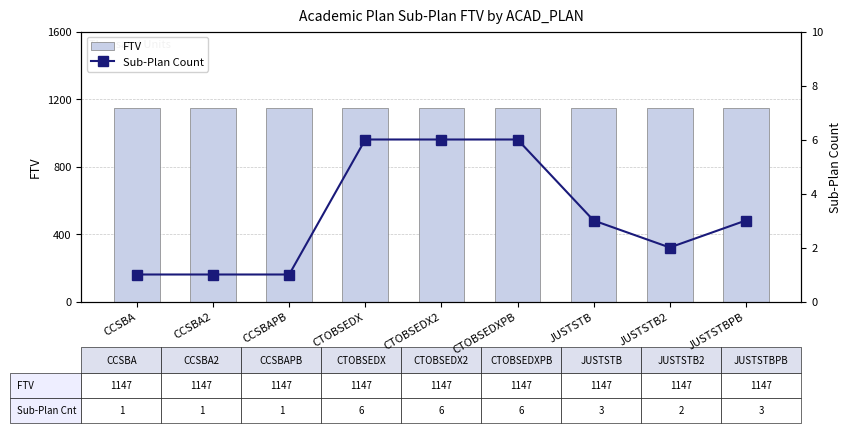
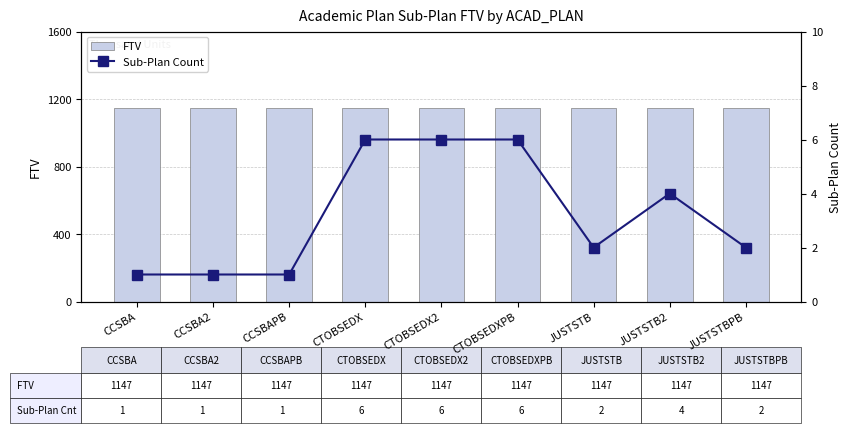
Sub-Plan Count, JUSTSTB: 3 -> 2
Sub-Plan Count, JUSTSTB2: 2 -> 4
Sub-Plan Count, JUSTSTBPB: 3 -> 2
